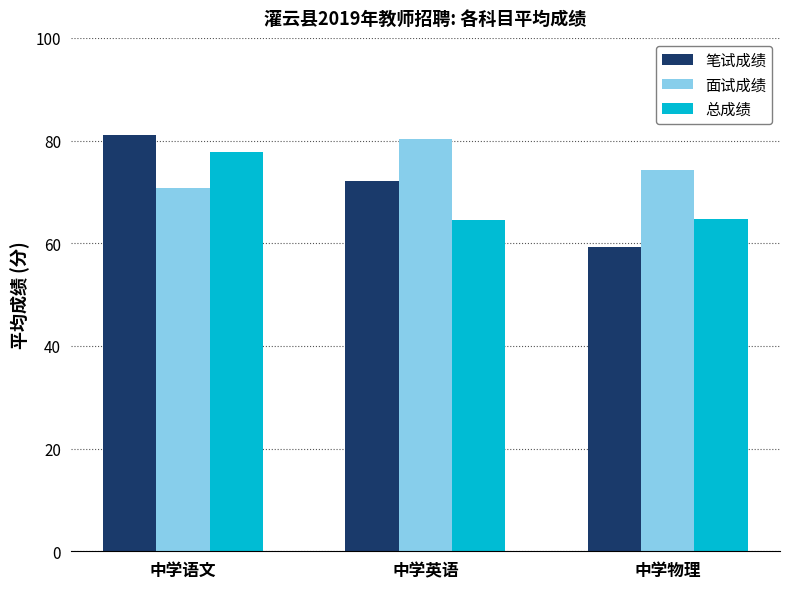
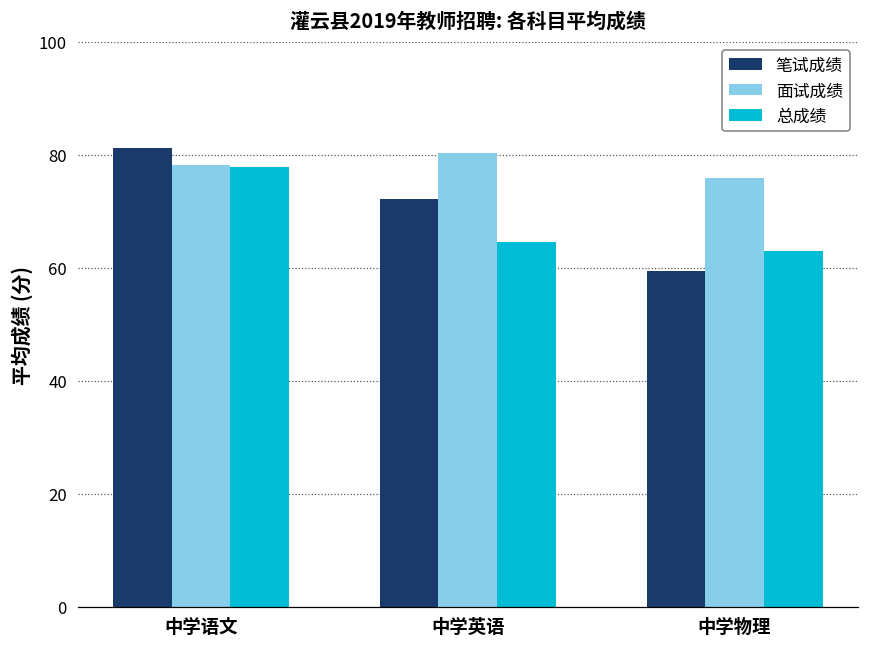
面试成绩, 中学语文: 71 -> 78
面试成绩, 中学物理: 74 -> 76
总成绩, 中学物理: 65 -> 63
